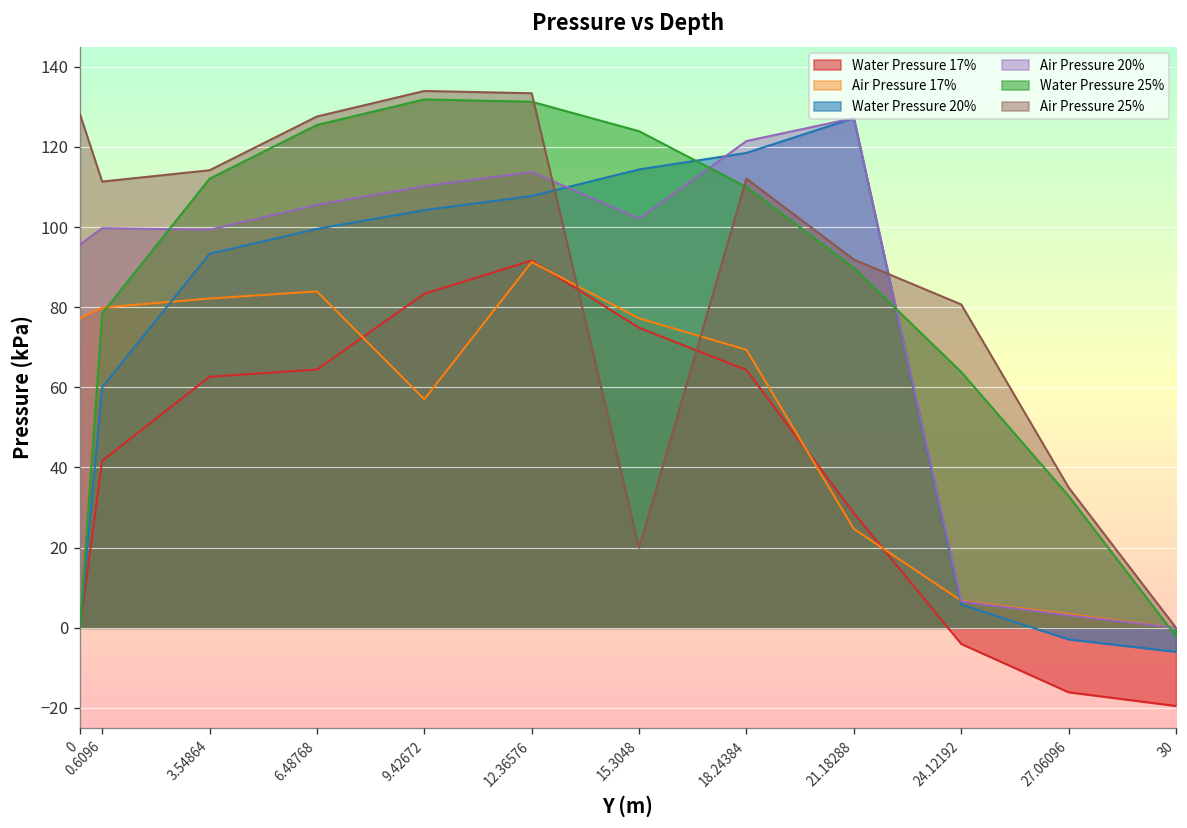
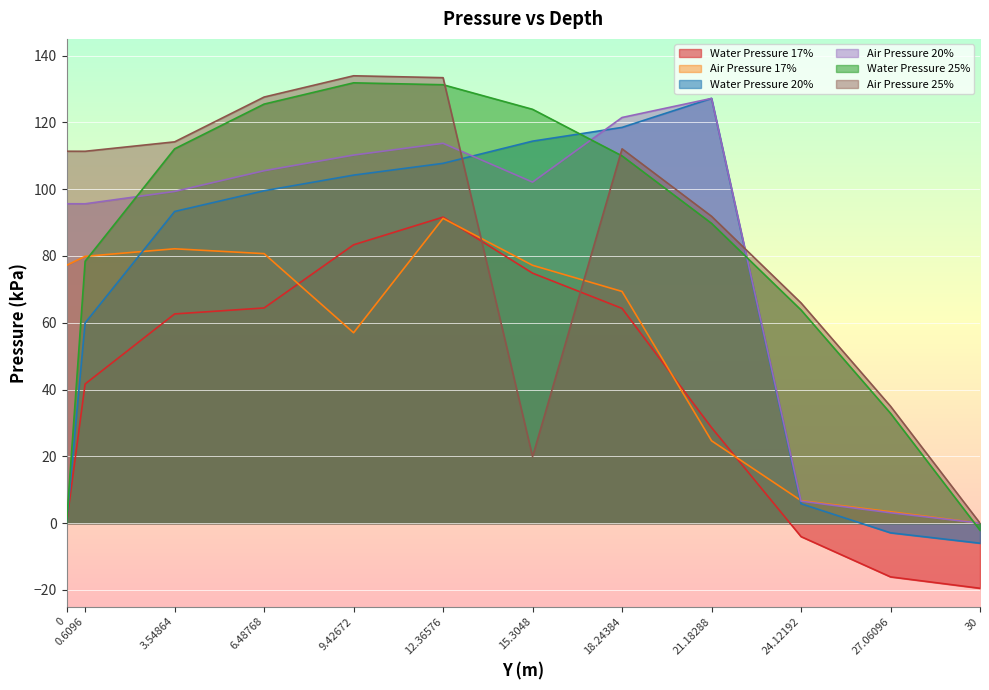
Air Pressure 25%, 0: 128 -> 111
Air Pressure 20%, 0.6096: 100 -> 96
Air Pressure 17%, 6.48768: 84 -> 81
Air Pressure 25%, 24.12192: 81 -> 66
